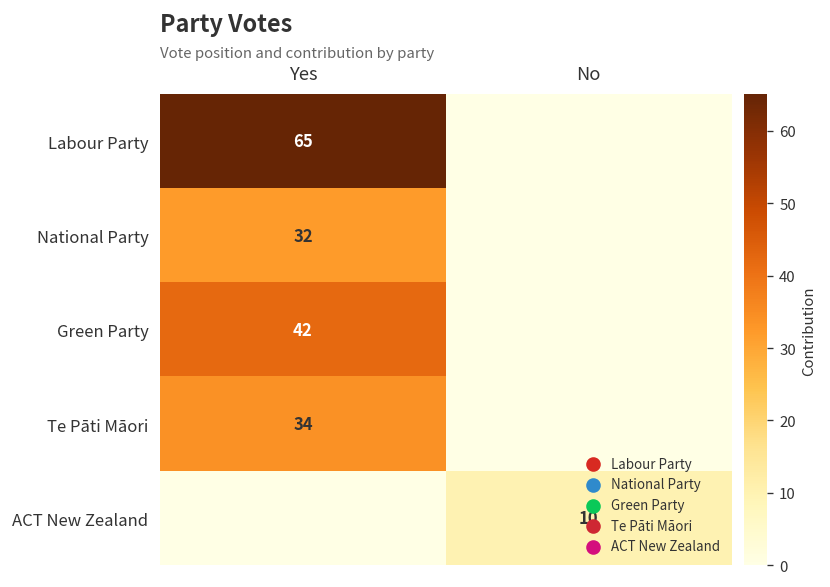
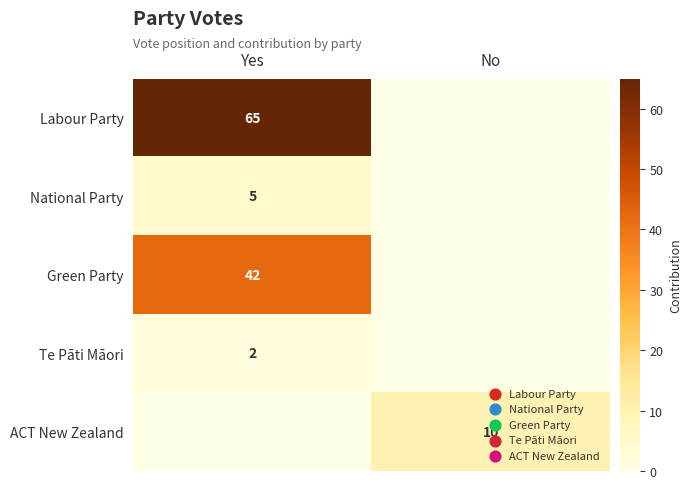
National Party, Yes: 32 -> 5
Te Pāti Māori, Yes: 34 -> 2
